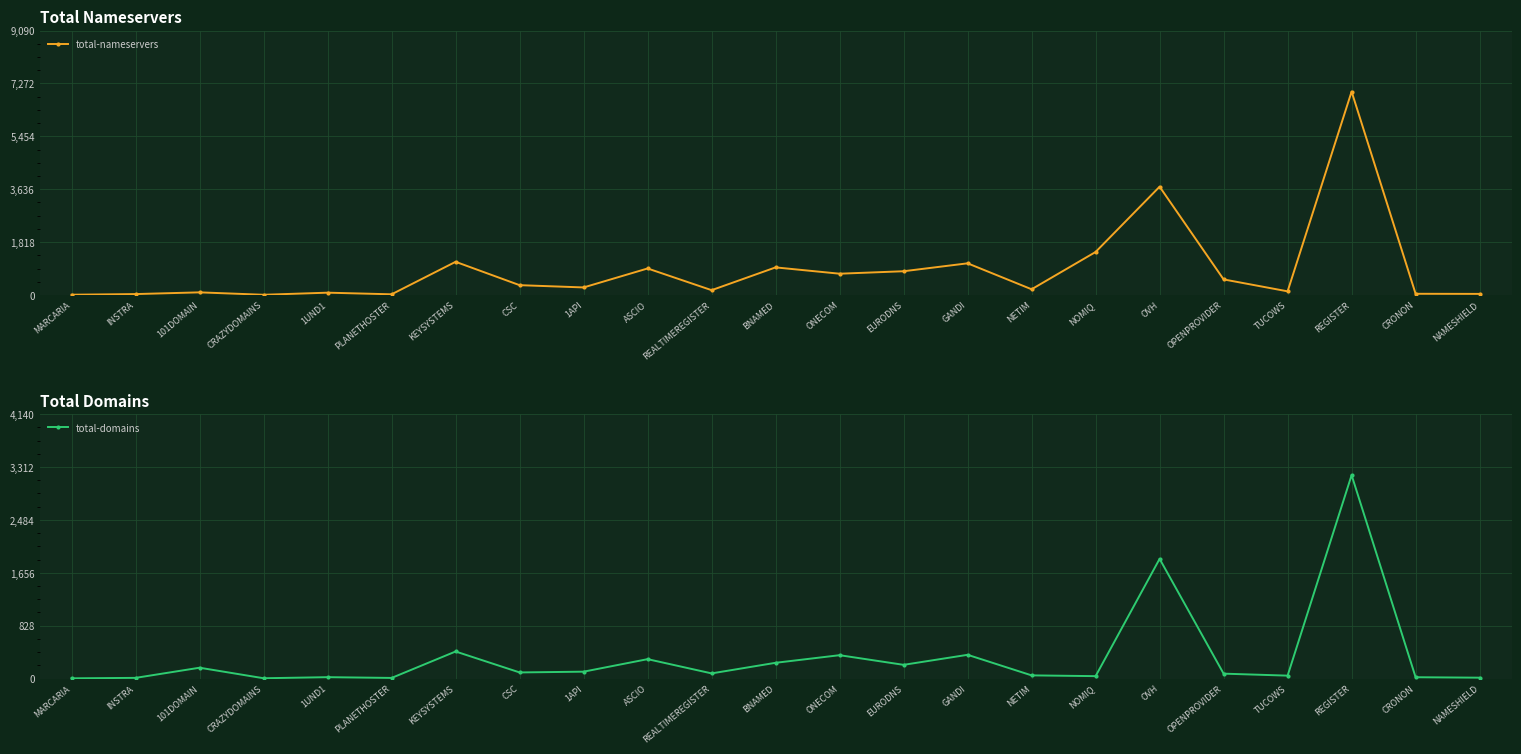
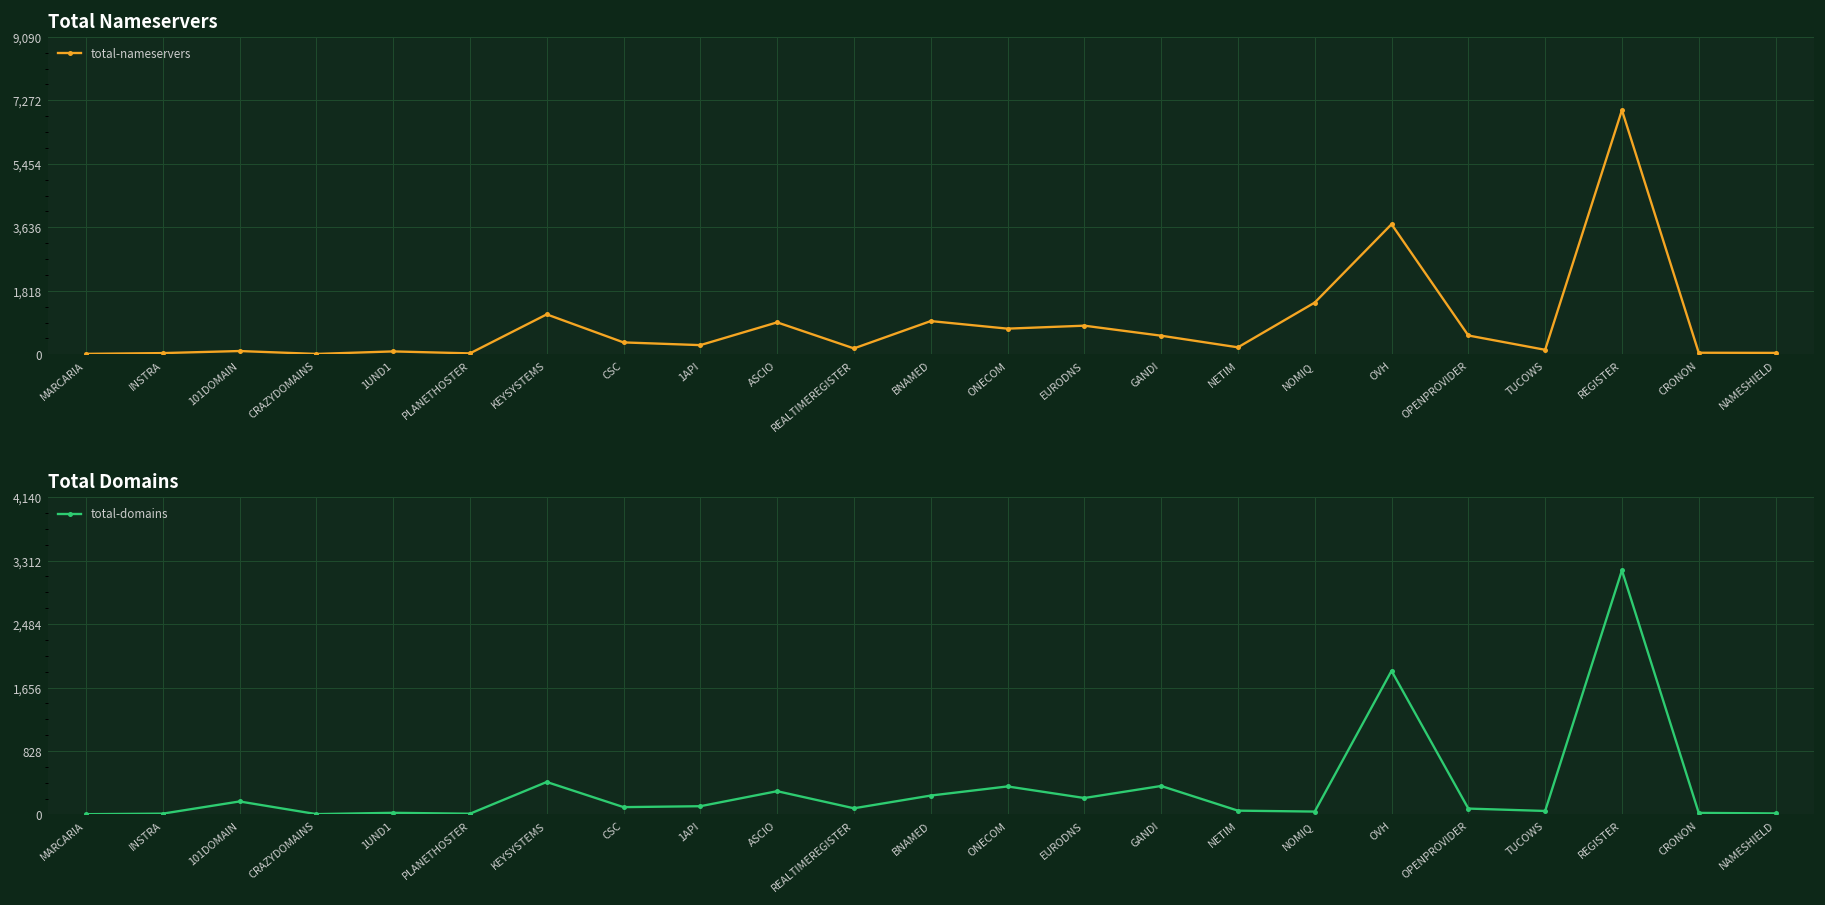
Total Nameservers, GANDI: 1,100 -> 500
